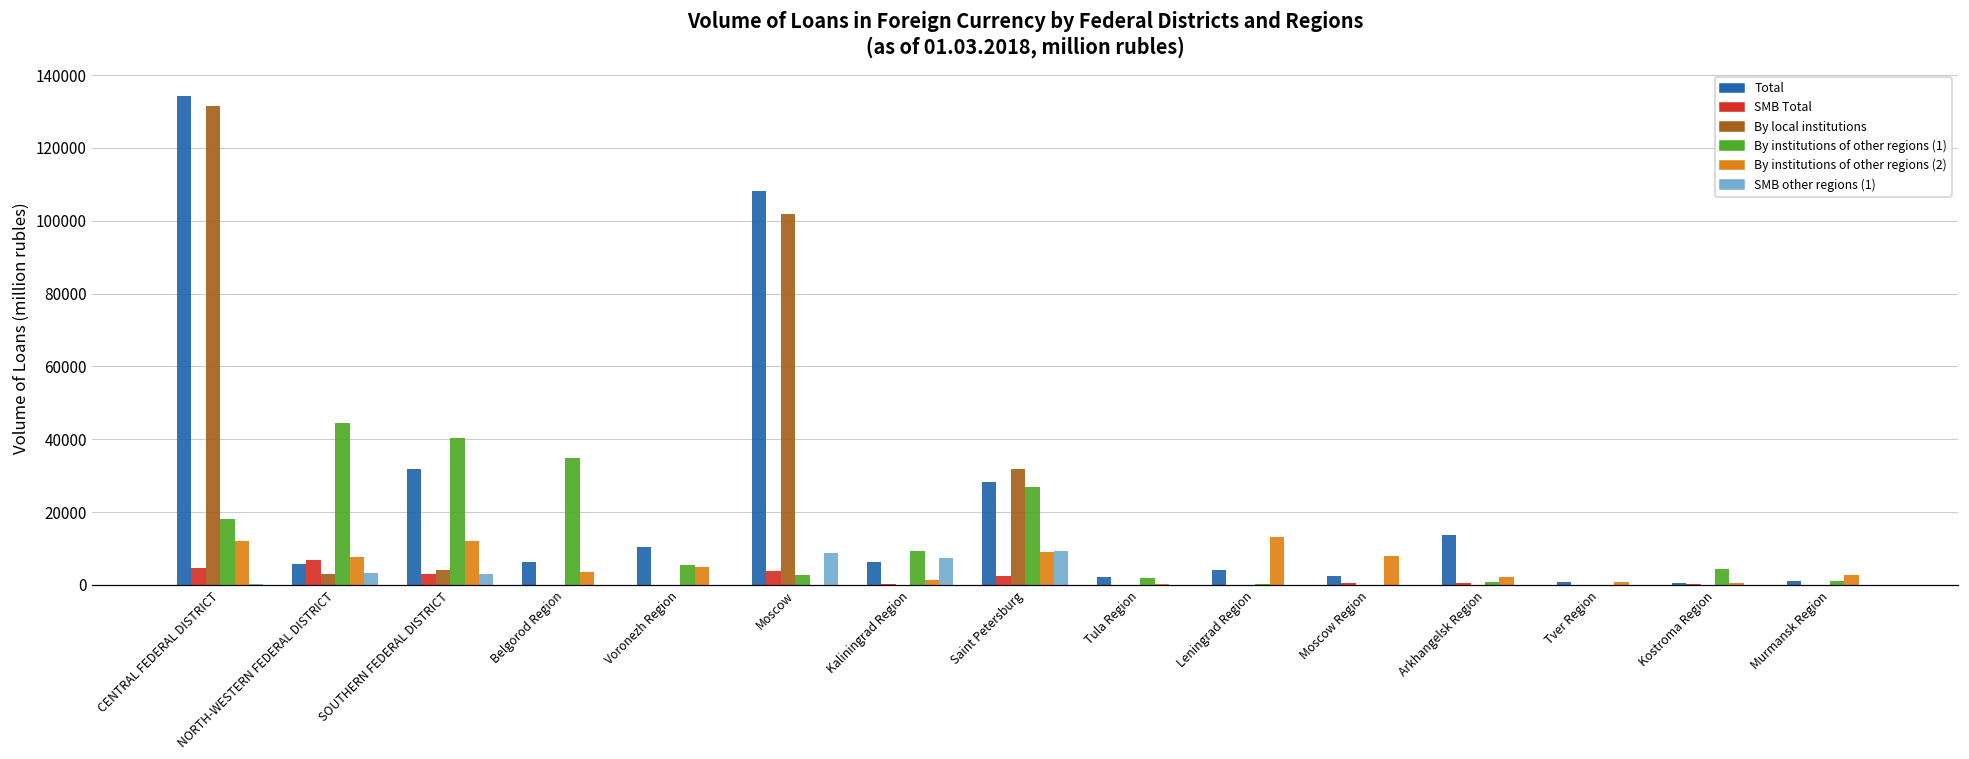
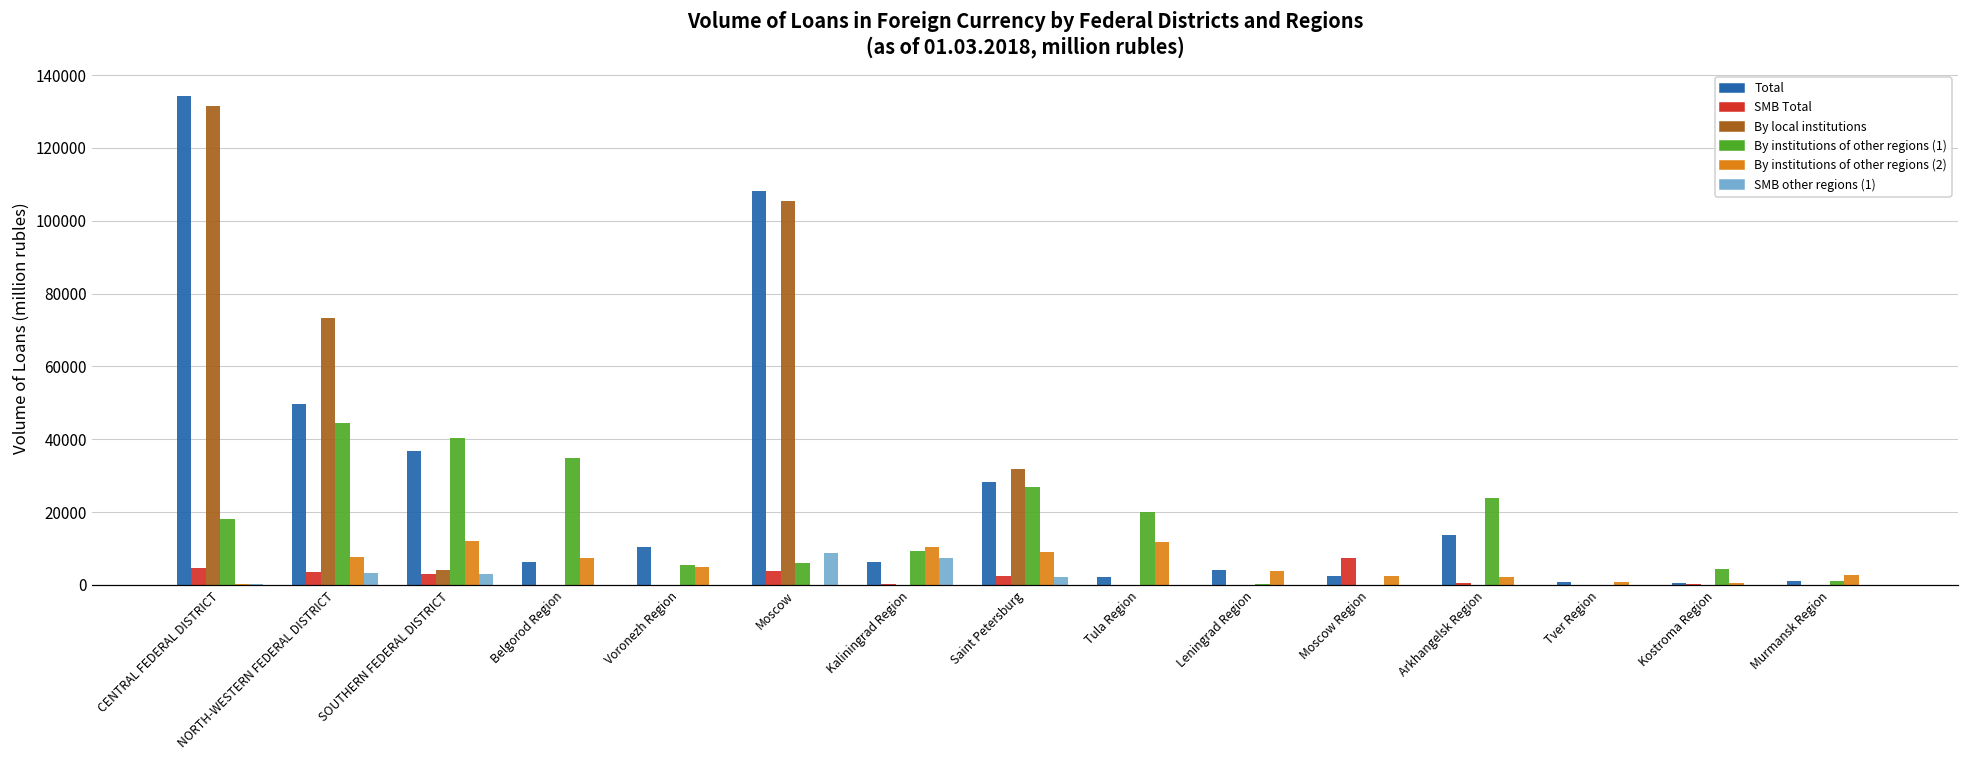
By institutions of other regions (2), CENTRAL FEDERAL DISTRICT: 12000 -> 0
Total, NORTH-WESTERN FEDERAL DISTRICT: 6000 -> 50000
SMB Total, NORTH-WESTERN FEDERAL DISTRICT: 7000 -> 4000
By local institutions, NORTH-WESTERN FEDERAL DISTRICT: 3000 -> 73000
Total, SOUTHERN FEDERAL DISTRICT: 32000 -> 37000
By institutions of other regions (2), Belgorod Region: 4000 -> 7000
By local institutions, Moscow: 102000 -> 105000
By institutions of other regions (1), Moscow: 3000 -> 6000
By institutions of other regions (2), Kaliningrad Region: 1000 -> 11000
SMB other regions (1), Saint Petersburg: 9000 -> 2000
By institutions of other regions (1), Tula Region: 2000 -> 20000
By institutions of other regions (2), Tula Region: 0 -> 12000
By institutions of other regions (2), Leningrad Region: 13000 -> 4000
SMB Total, Moscow Region: 0 -> 7000
By institutions of other regions (2), Moscow Region: 8000 -> 2000
By institutions of other regions (1), Arkhangelsk Region: 1000 -> 24000
